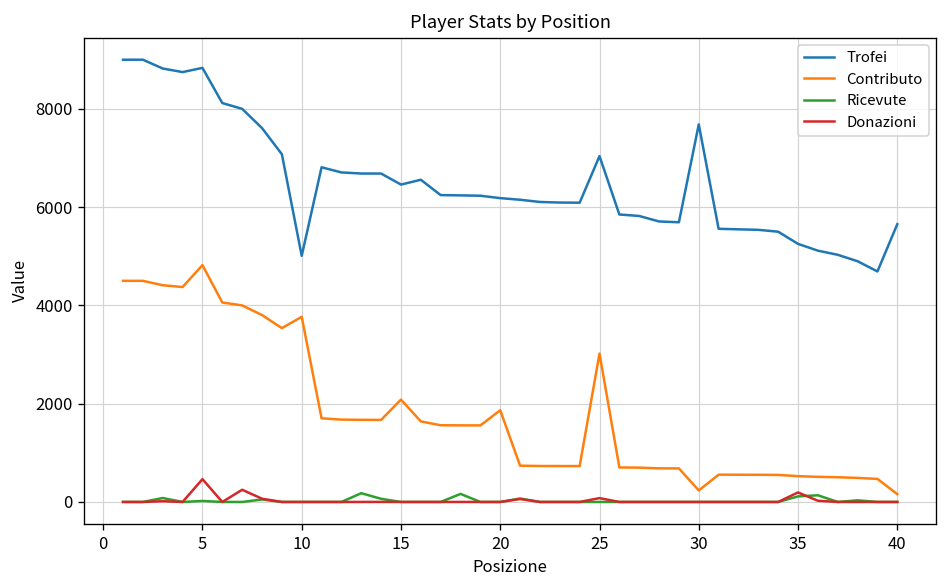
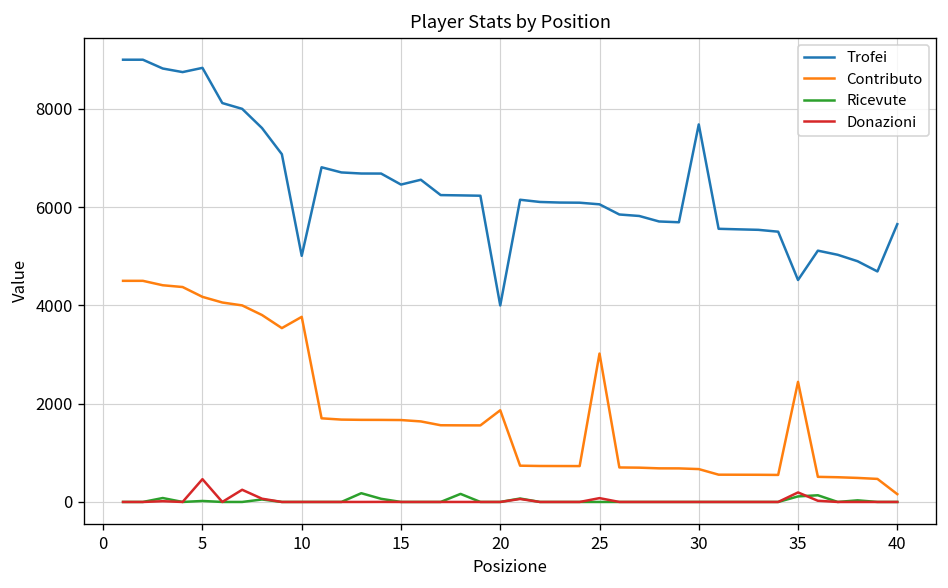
Contributo, 5: 4800 -> 4200
Contributo, 15: 2100 -> 1700
Trofei, 20: 6200 -> 4000
Trofei, 25: 7000 -> 6100
Contributo, 30: 200 -> 700
Trofei, 35: 5300 -> 4500
Contributo, 35: 500 -> 2400
